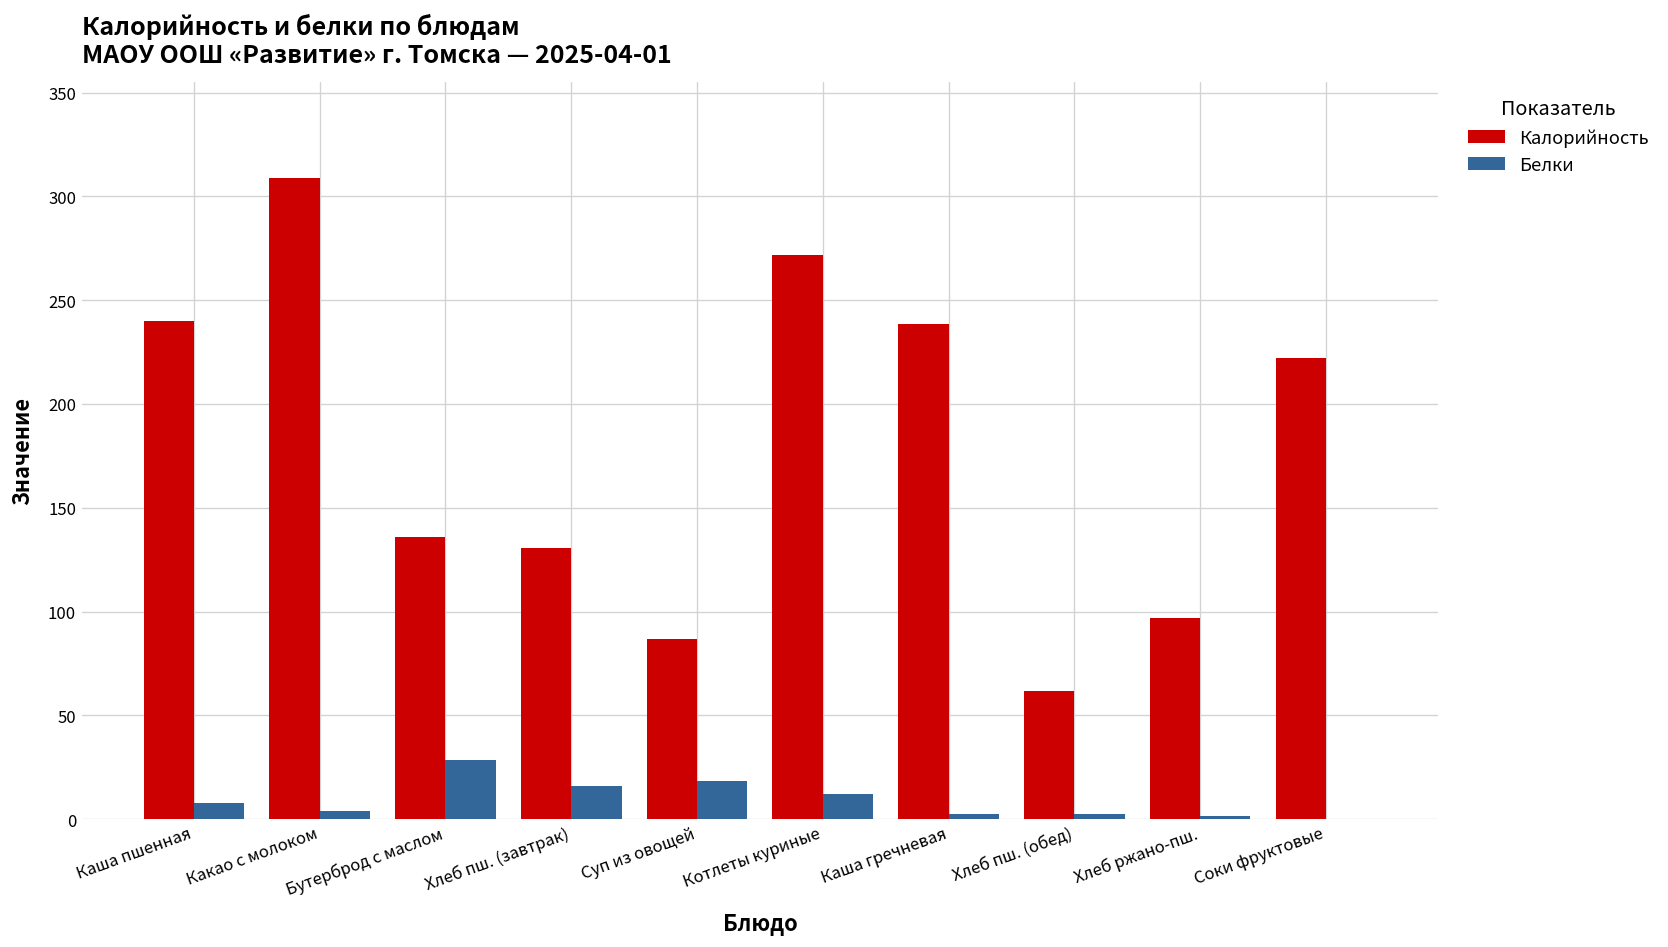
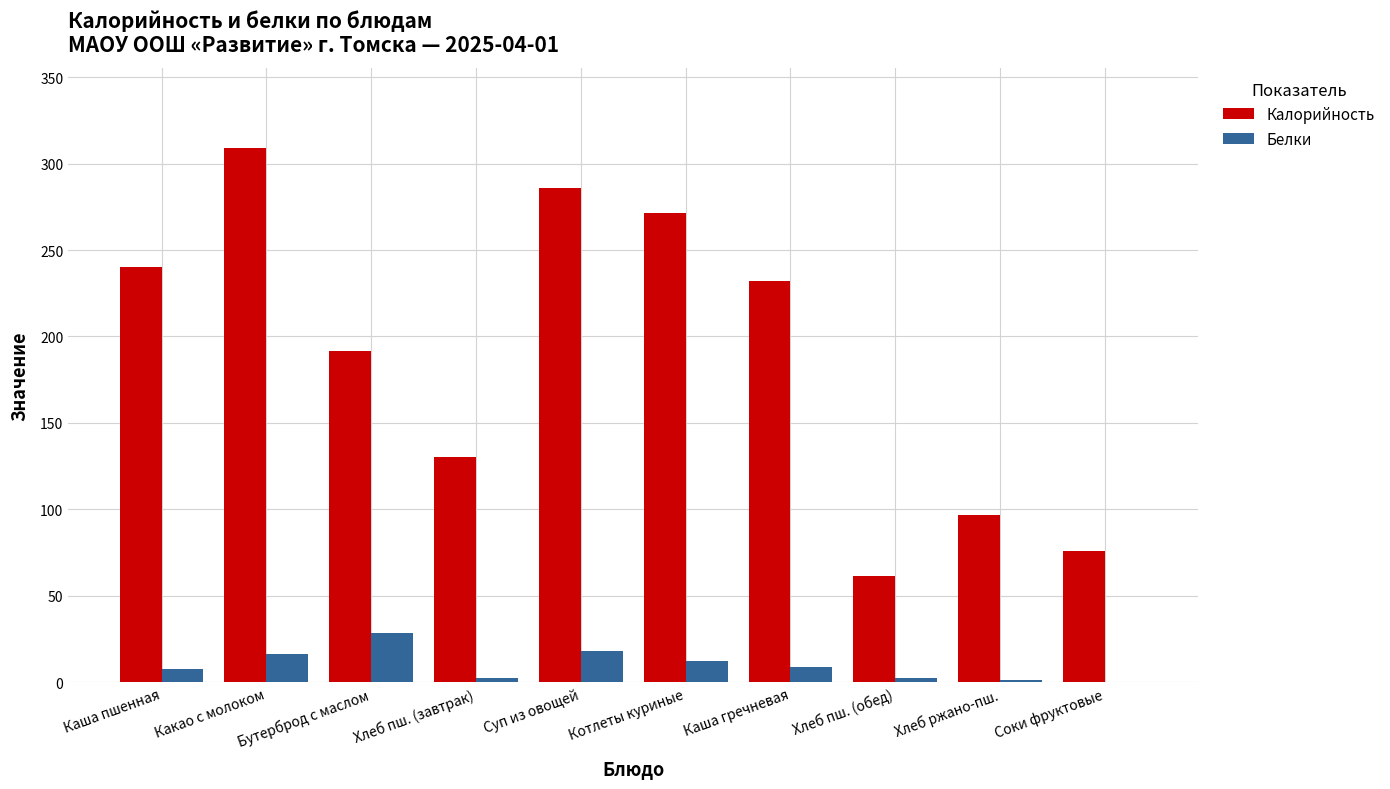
Белки, Какао с молоком: 4 -> 16
Калорийность, Бутерброд с маслом: 136 -> 192
Белки, Хлеб пш. (завтрак): 16 -> 2
Калорийность, Суп из овощей: 87 -> 286
Калорийность, Каша гречневая: 238 -> 232
Белки, Каша гречневая: 2 -> 9
Калорийность, Соки фруктовые: 222 -> 76
